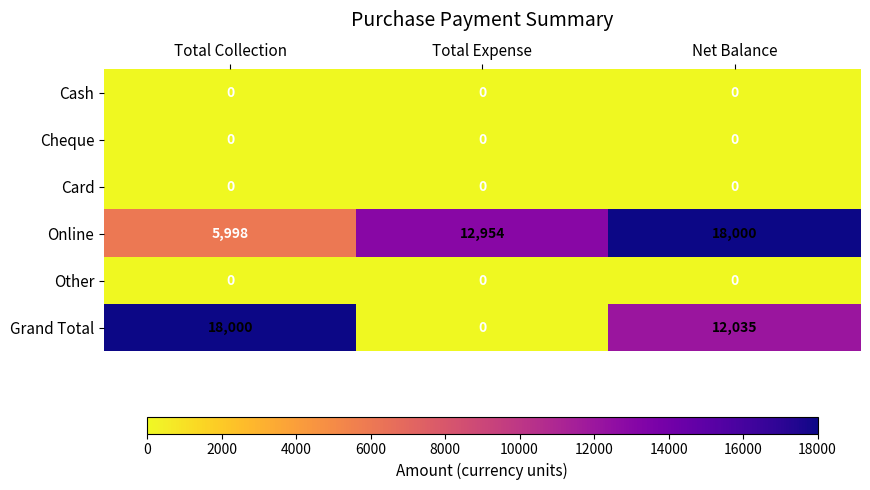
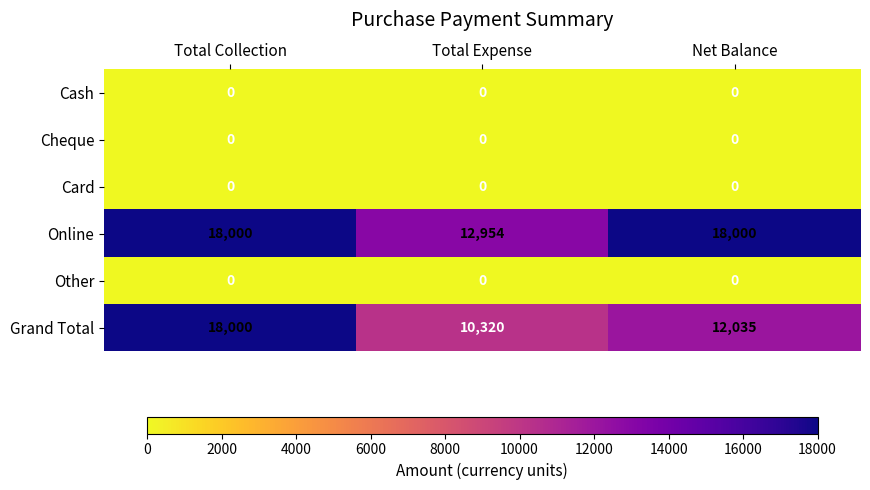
Online, Total Collection: 5,998 -> 18,000
Grand Total, Total Expense: 0 -> 10,320
